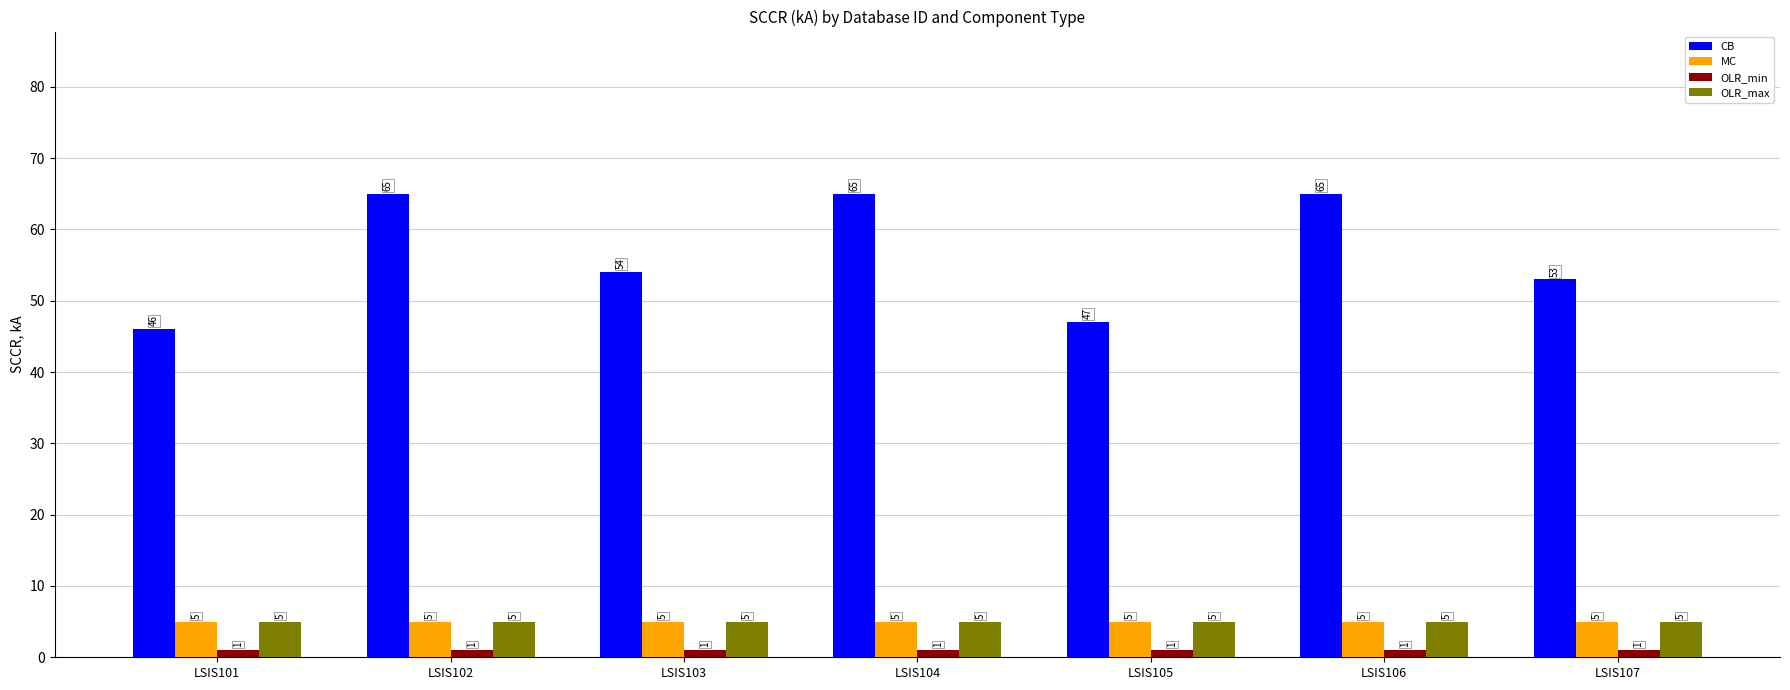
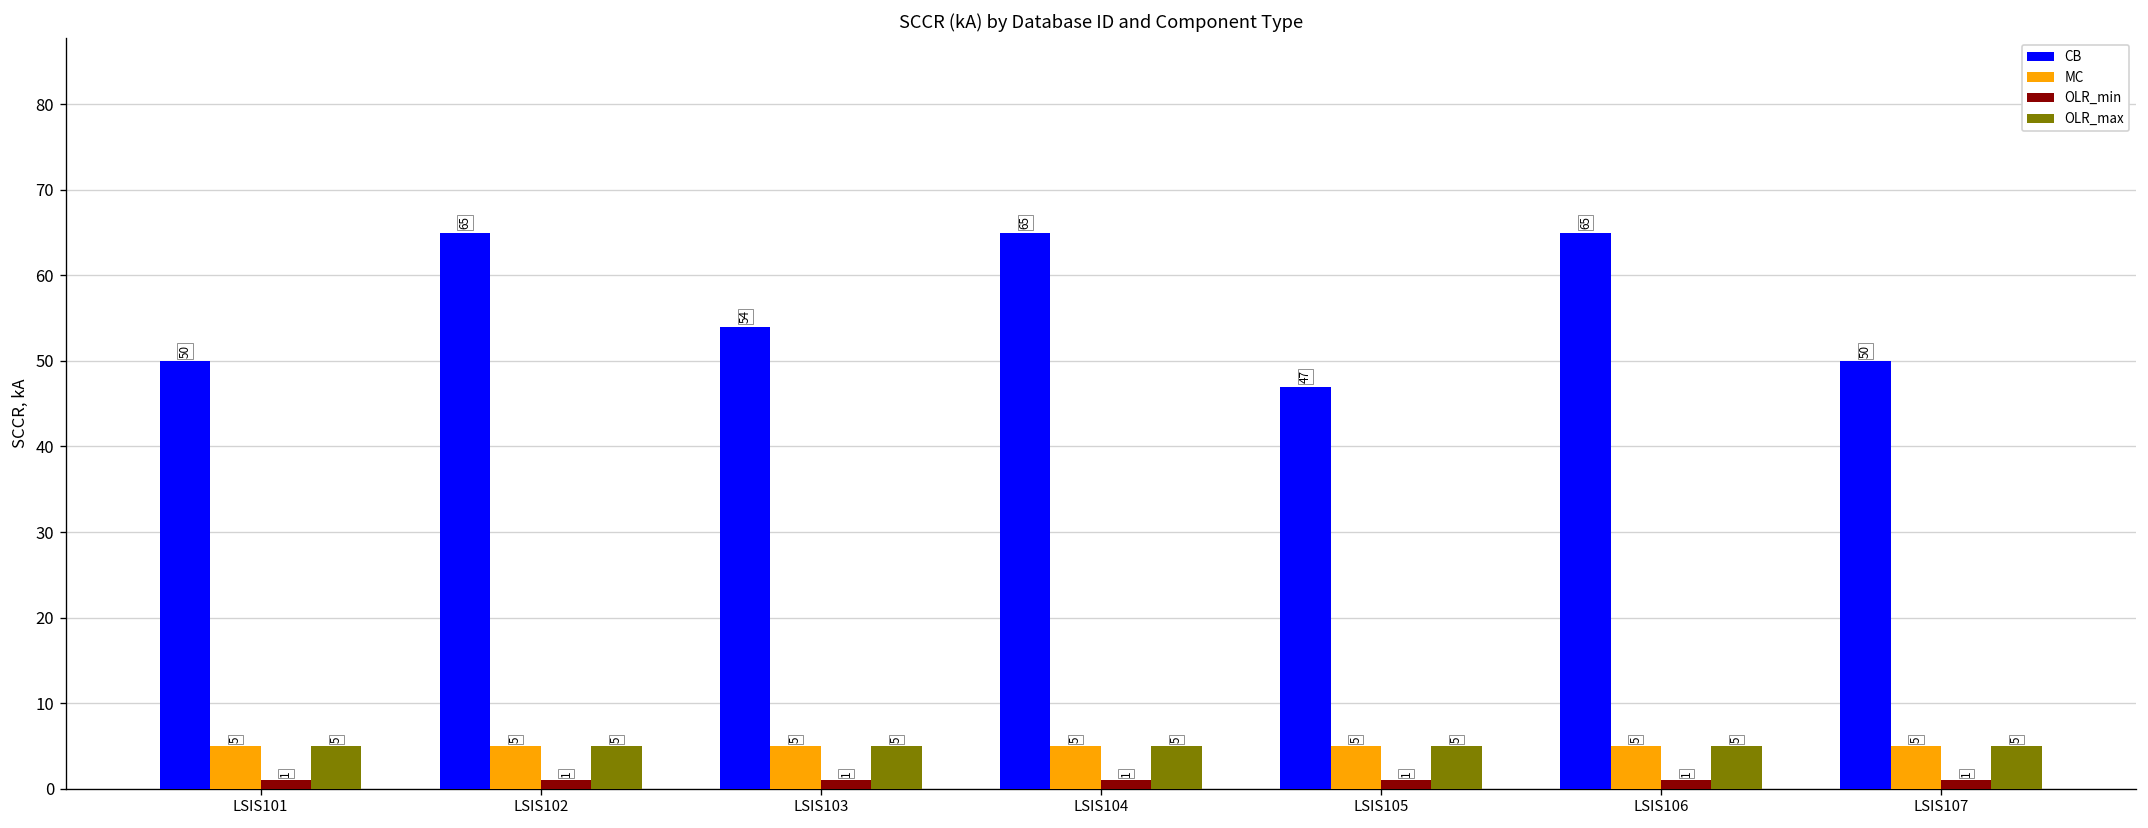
CB, LSIS101: 46 -> 50
CB, LSIS107: 53 -> 50
